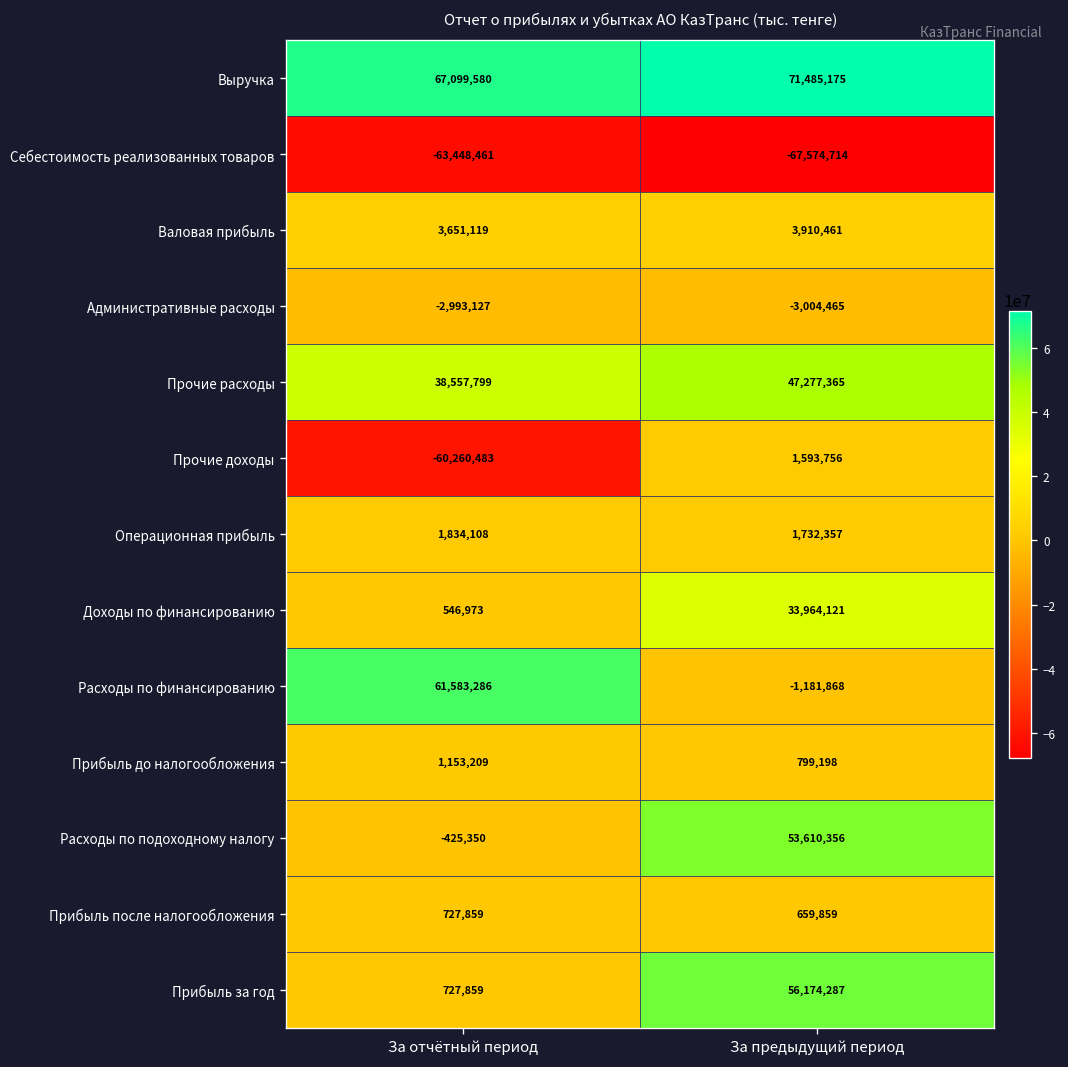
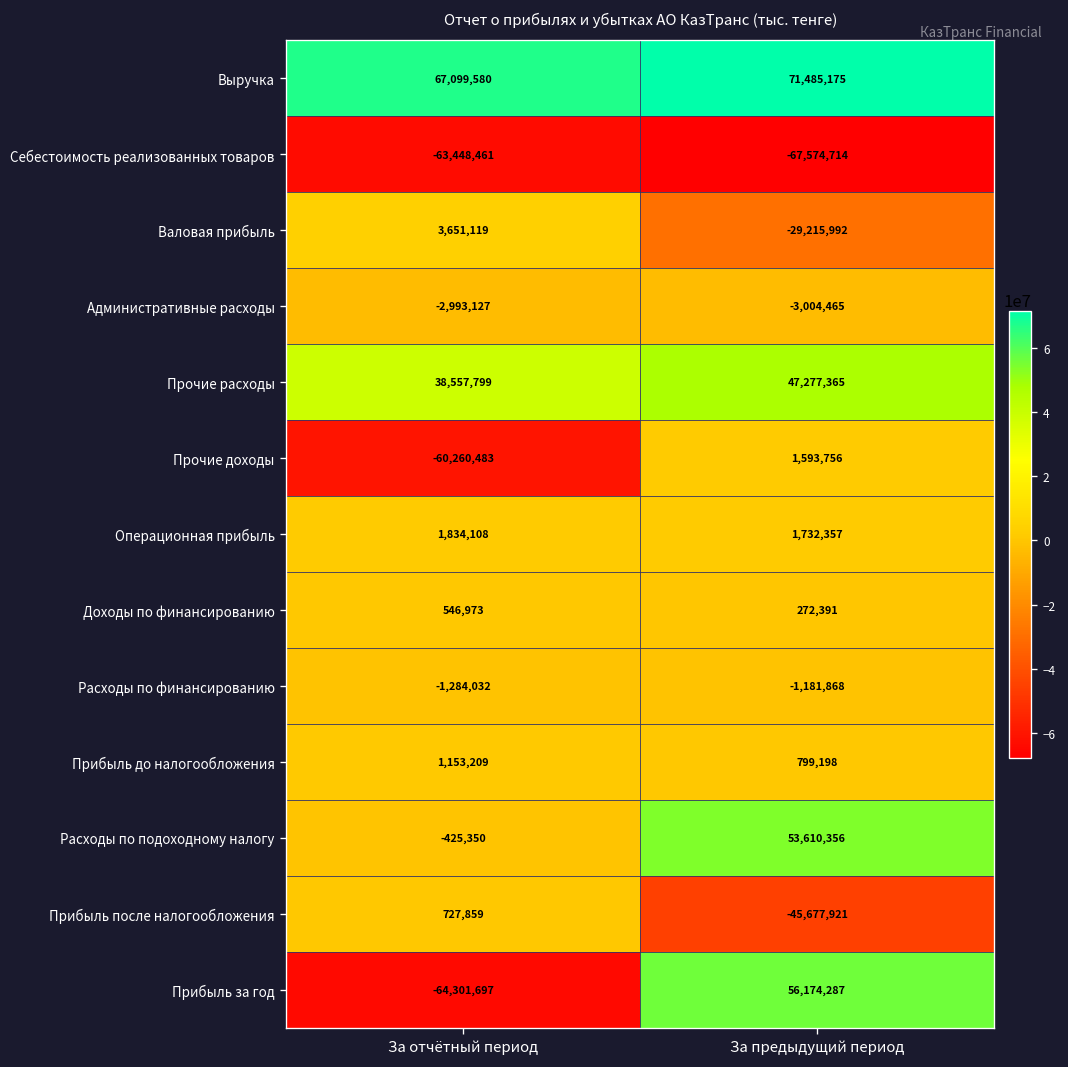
Валовая прибыль, За предыдущий период: 3,910,461 -> -29,215,992
Доходы по финансированию, За предыдущий период: 33,964,121 -> 272,391
Расходы по финансированию, За отчётный период: 61,583,286 -> -1,284,032
Прибыль после налогообложения, За предыдущий период: 659,859 -> -45,677,921
Прибыль за год, За отчётный период: 727,859 -> -64,301,697
